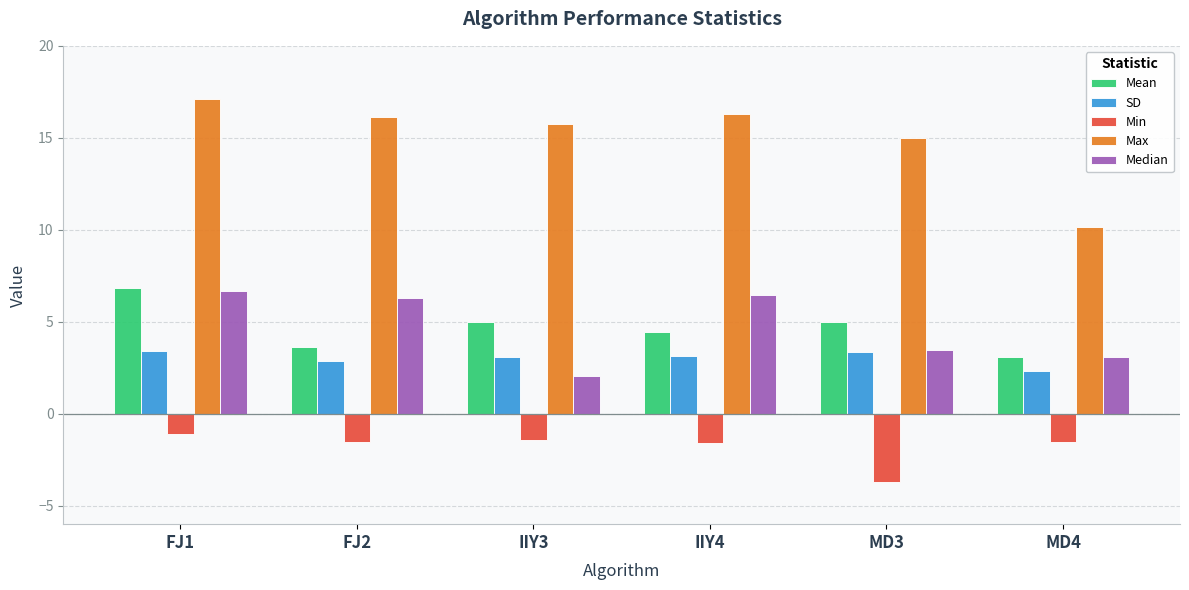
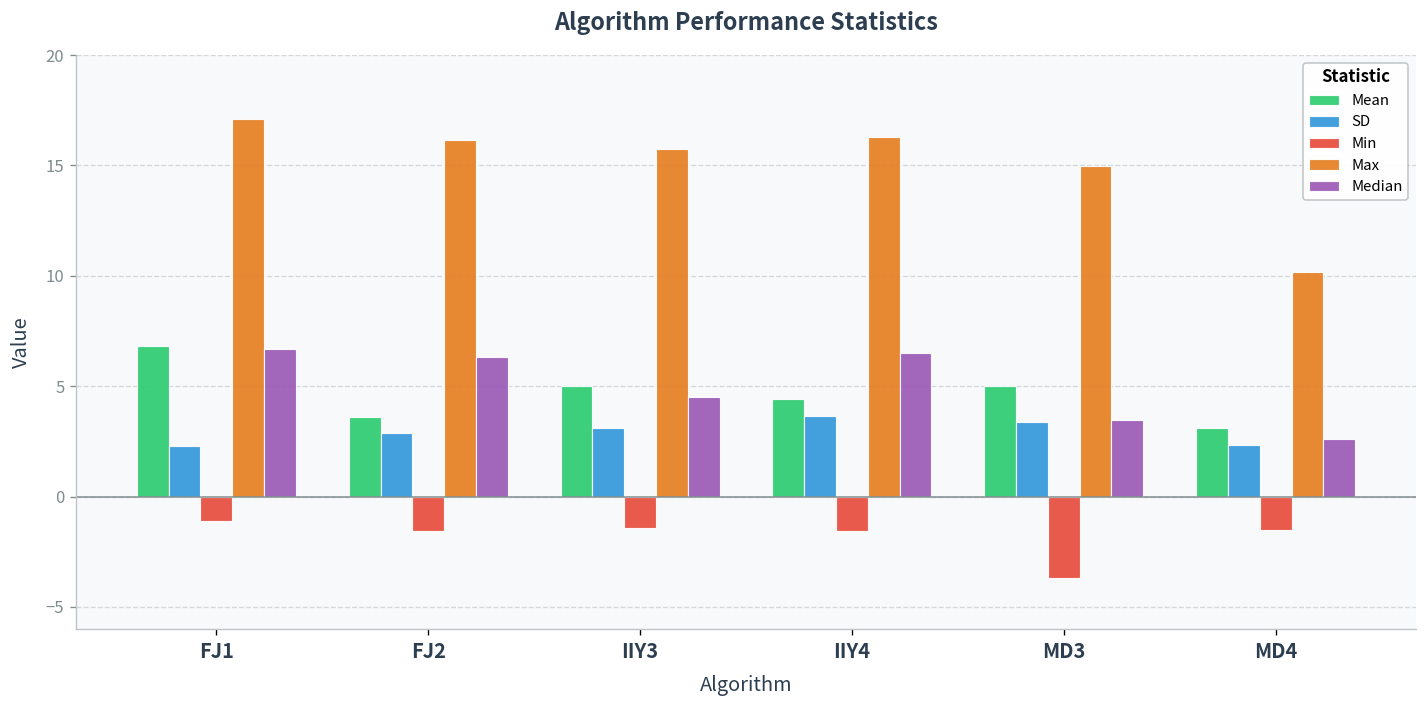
SD, FJ1: 3.4 -> 2.3
Median, IIY3: 2.1 -> 4.5
SD, IIY4: 3.1 -> 3.6
Median, MD4: 3.1 -> 2.6
